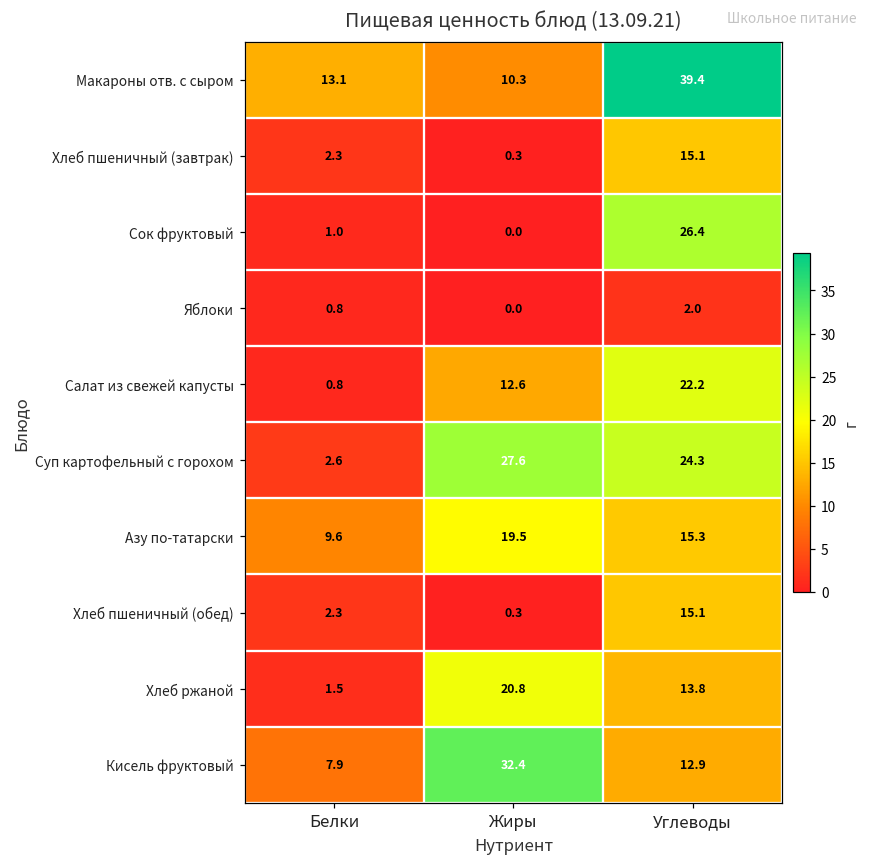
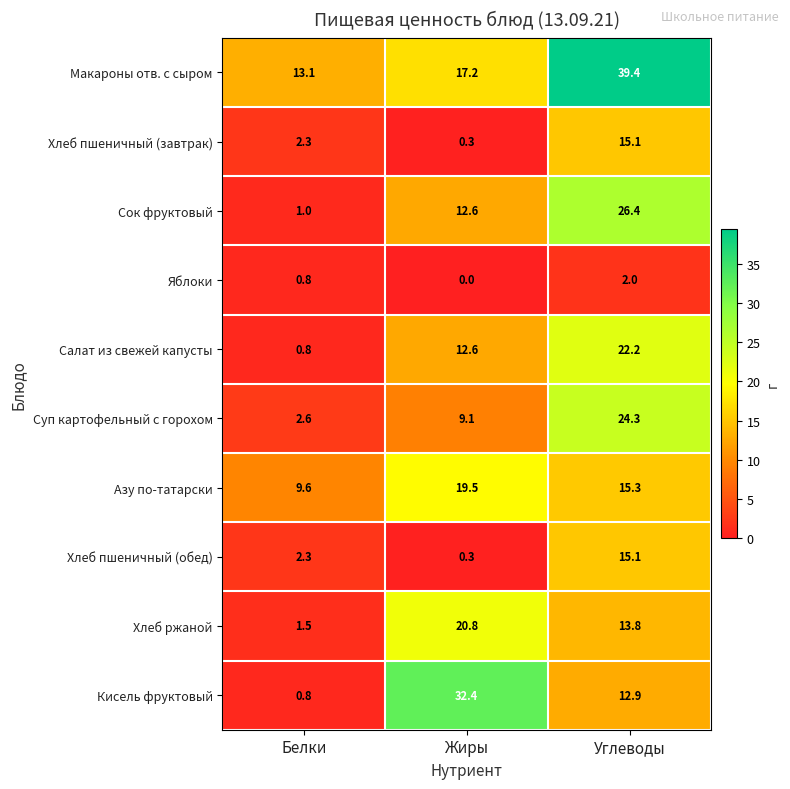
Макароны отв. с сыром, Жиры: 10.3 -> 17.2
Сок фруктовый, Жиры: 0.0 -> 12.6
Суп картофельный с горохом, Жиры: 27.6 -> 9.1
Кисель фруктовый, Белки: 7.9 -> 0.8
